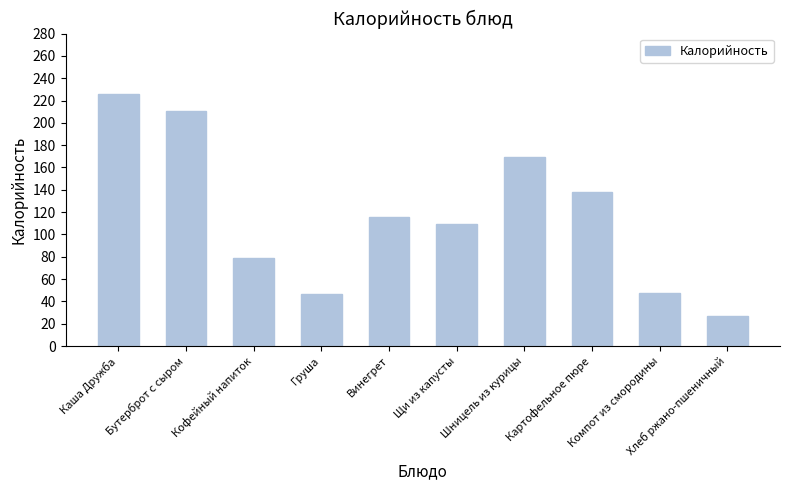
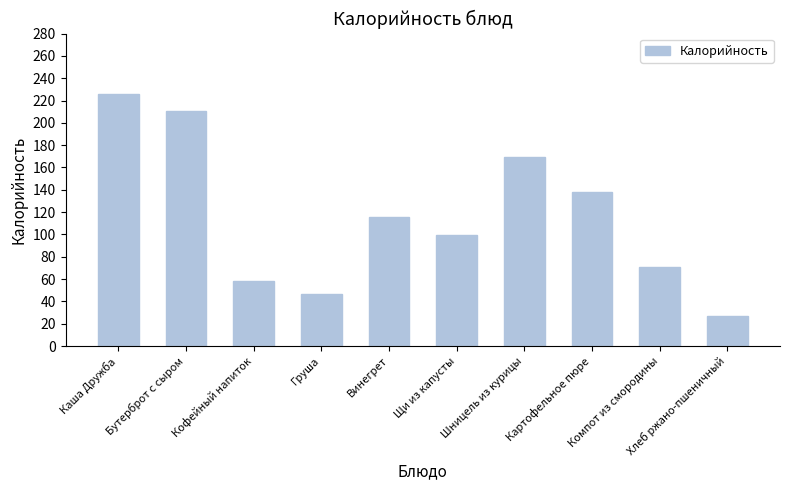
Кофейный напиток: 79 -> 58
Щи из капусты: 109 -> 99
Компот из смородины: 48 -> 71
